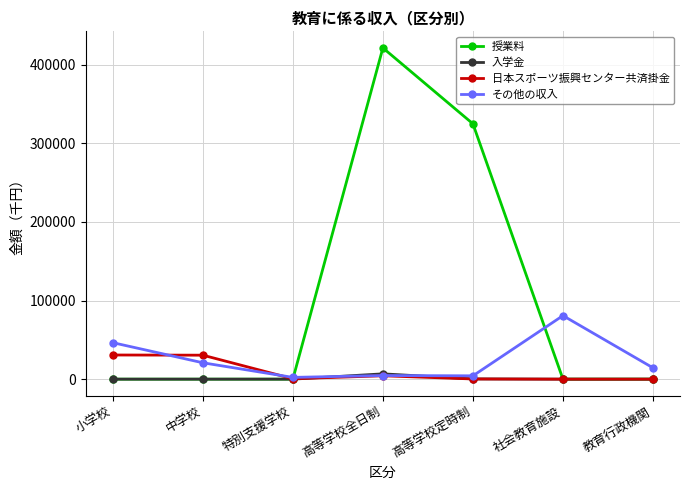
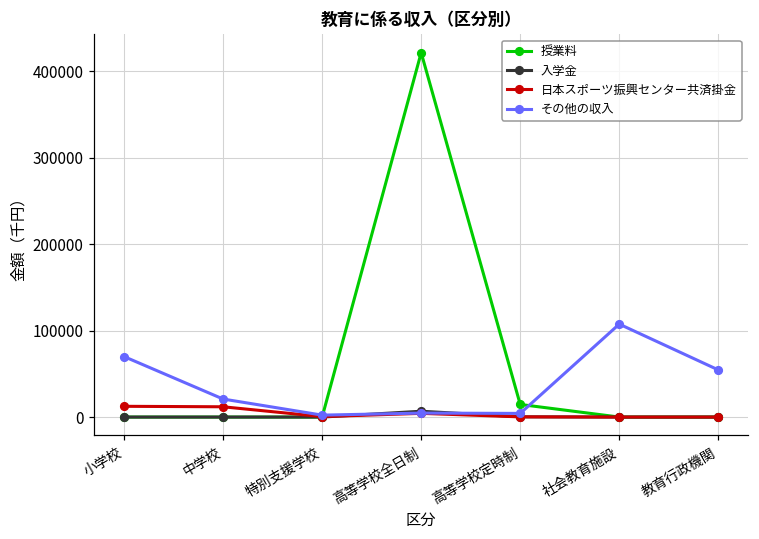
日本スポーツ振興センター共済掛金, 小学校: 30000 -> 10000
その他の収入, 小学校: 50000 -> 70000
日本スポーツ振興センター共済掛金, 中学校: 30000 -> 10000
授業料, 高等学校定時制: 320000 -> 10000
その他の収入, 社会教育施設: 80000 -> 110000
その他の収入, 教育行政機関: 10000 -> 50000
